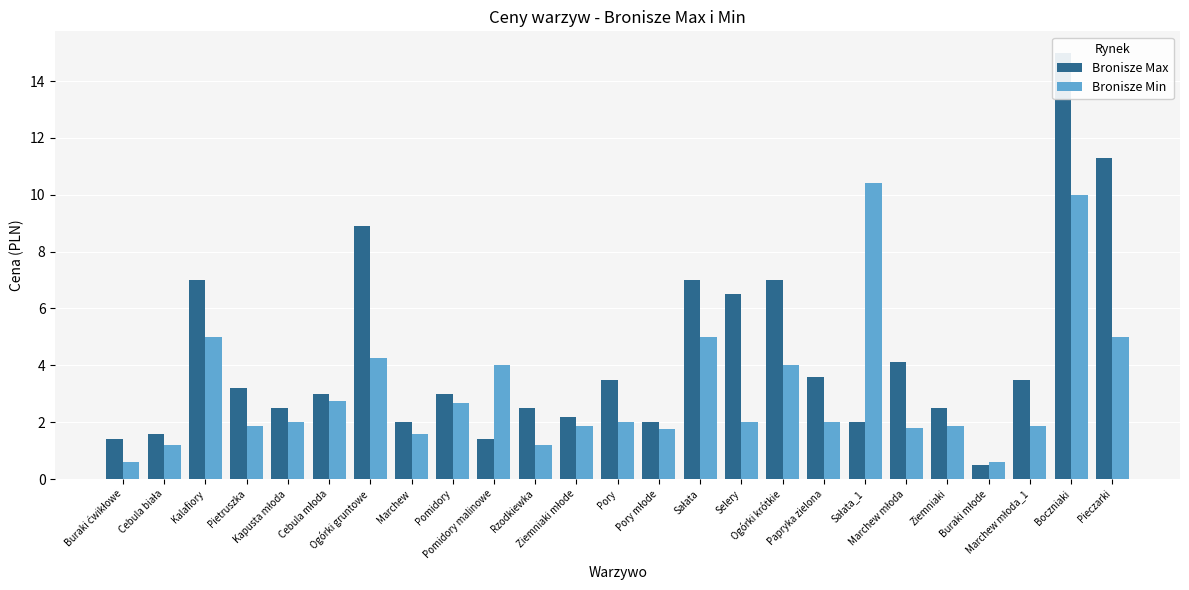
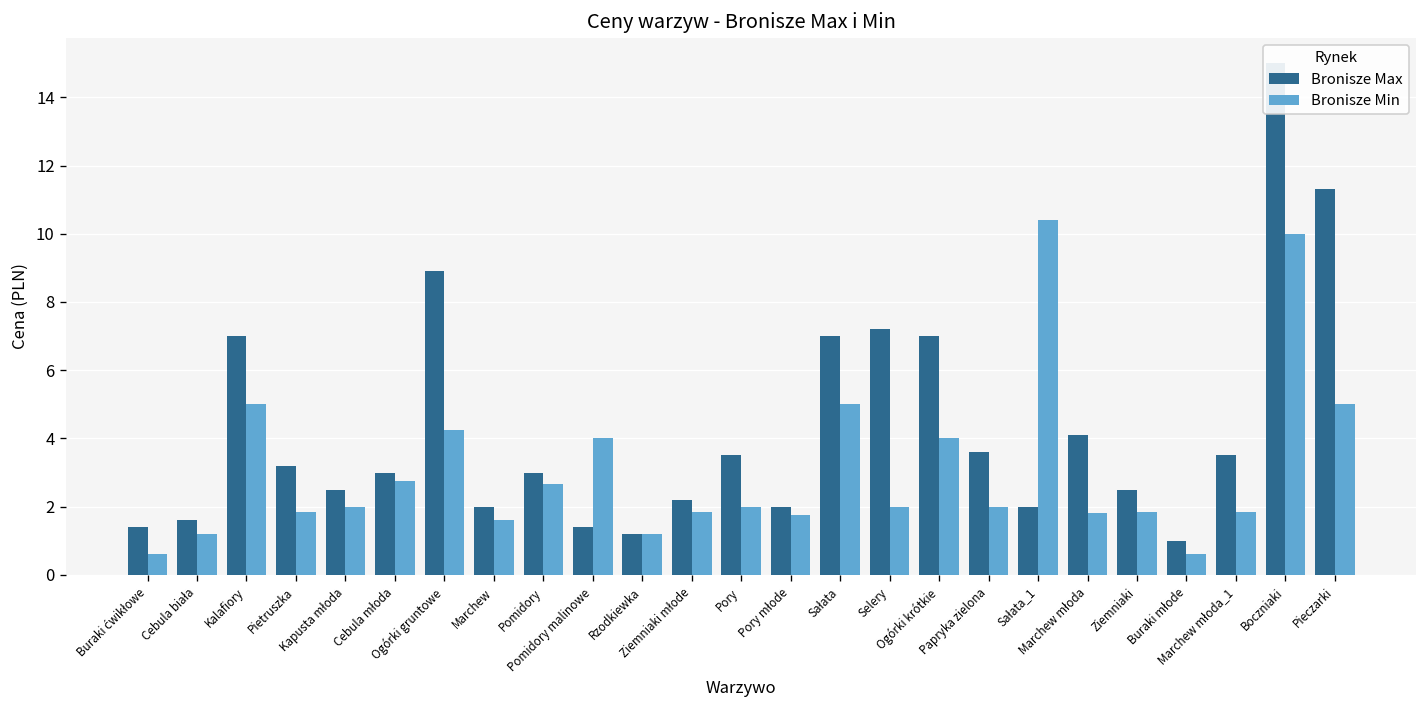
Bronisze Max, Rzodkiewka: 2.5 -> 1.2
Bronisze Max, Selery: 6.5 -> 7.2
Bronisze Max, Buraki młode: 0.5 -> 1.0
